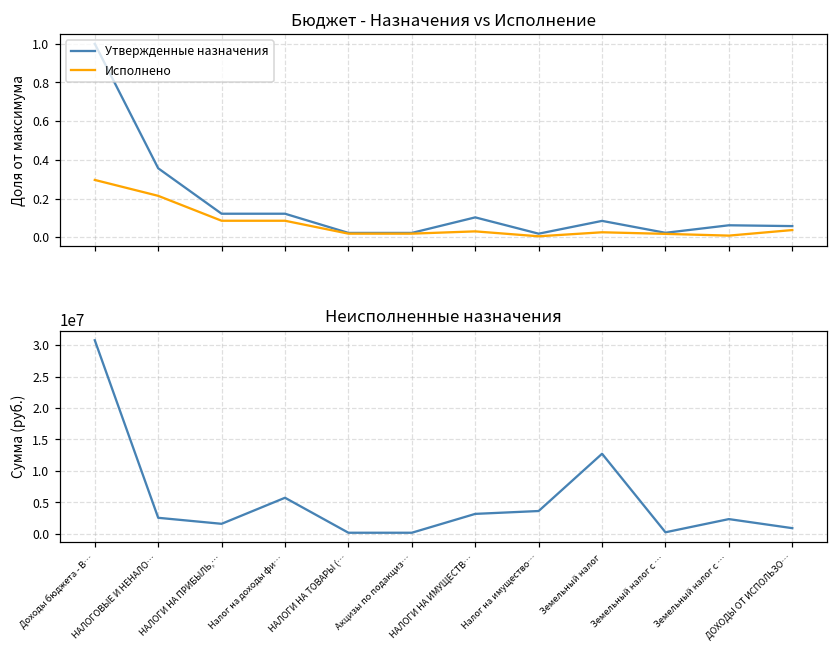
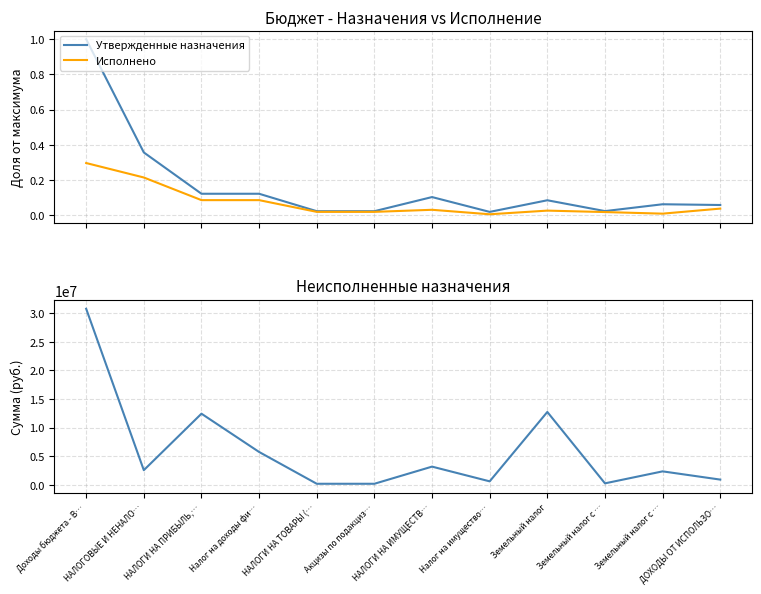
Неисполненные назначения, НАЛОГИ НА ПРИБЫЛЬ,…: 2000000 -> 12000000
Неисполненные назначения, Налог на имущество…: 4000000 -> 1000000
